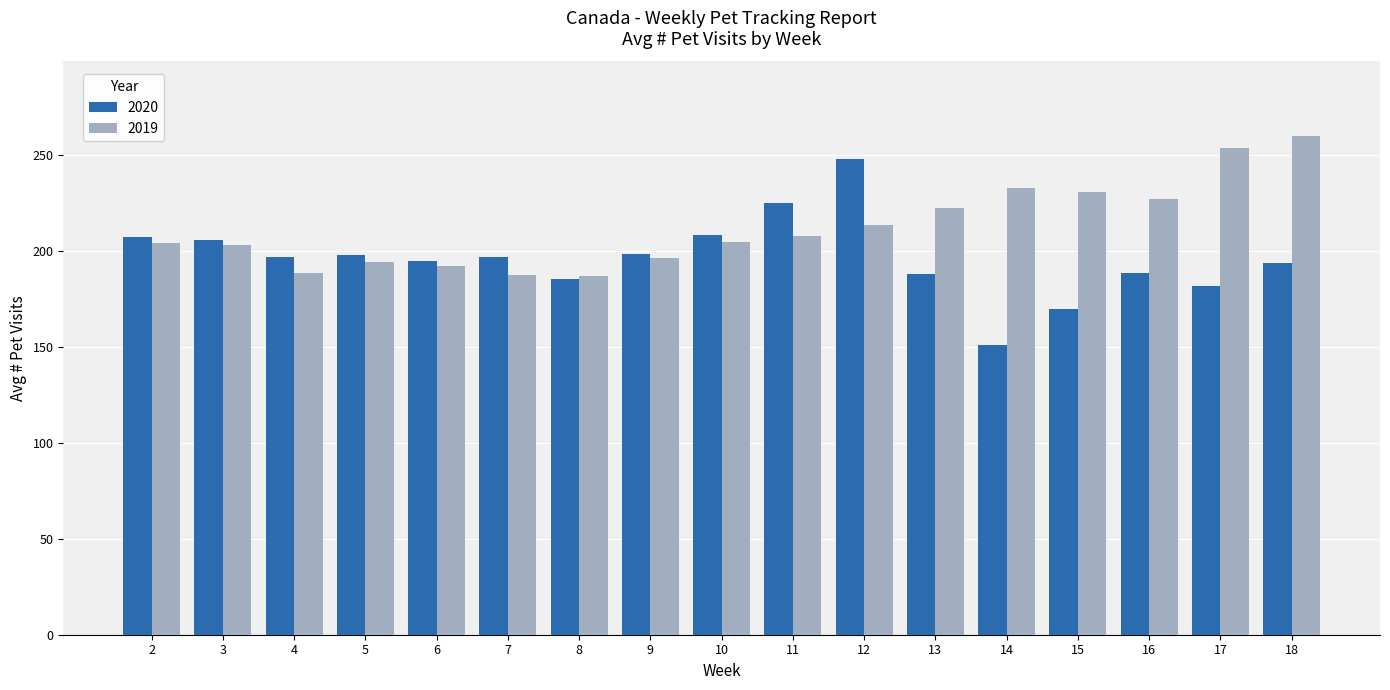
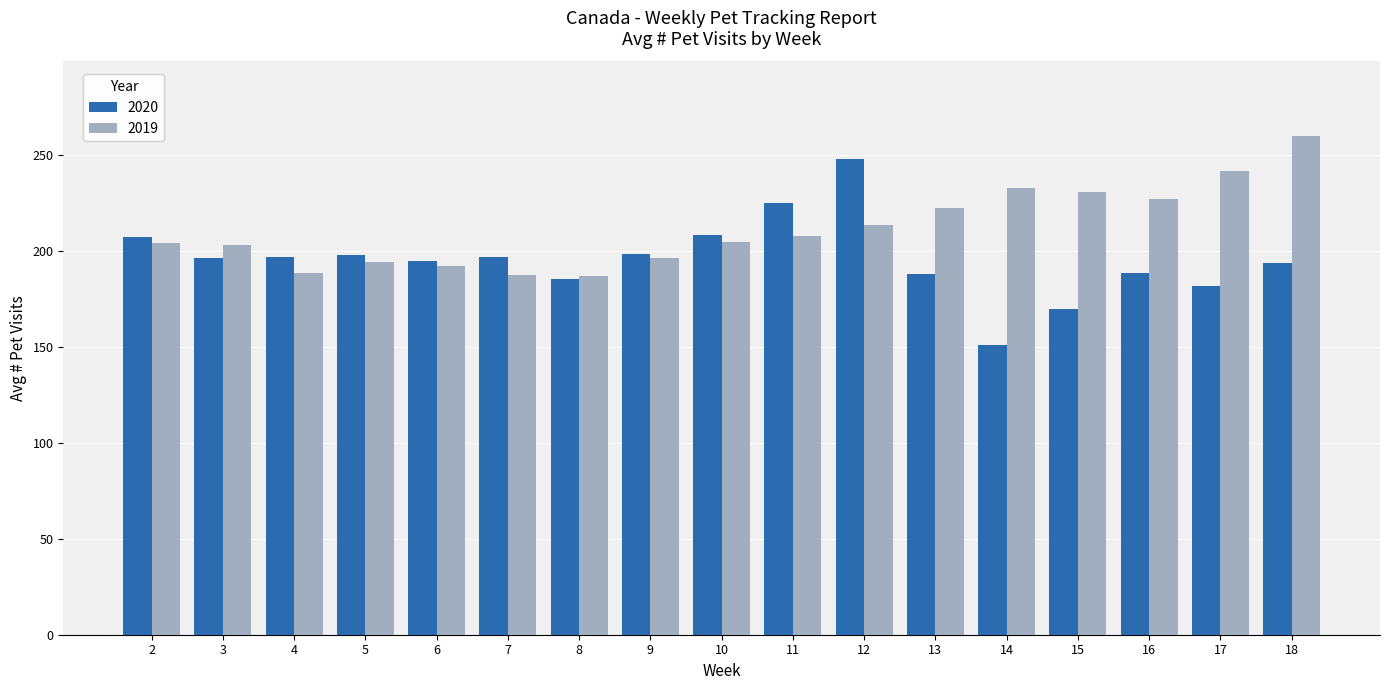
2020, 3: 206 -> 196
2019, 17: 254 -> 242
